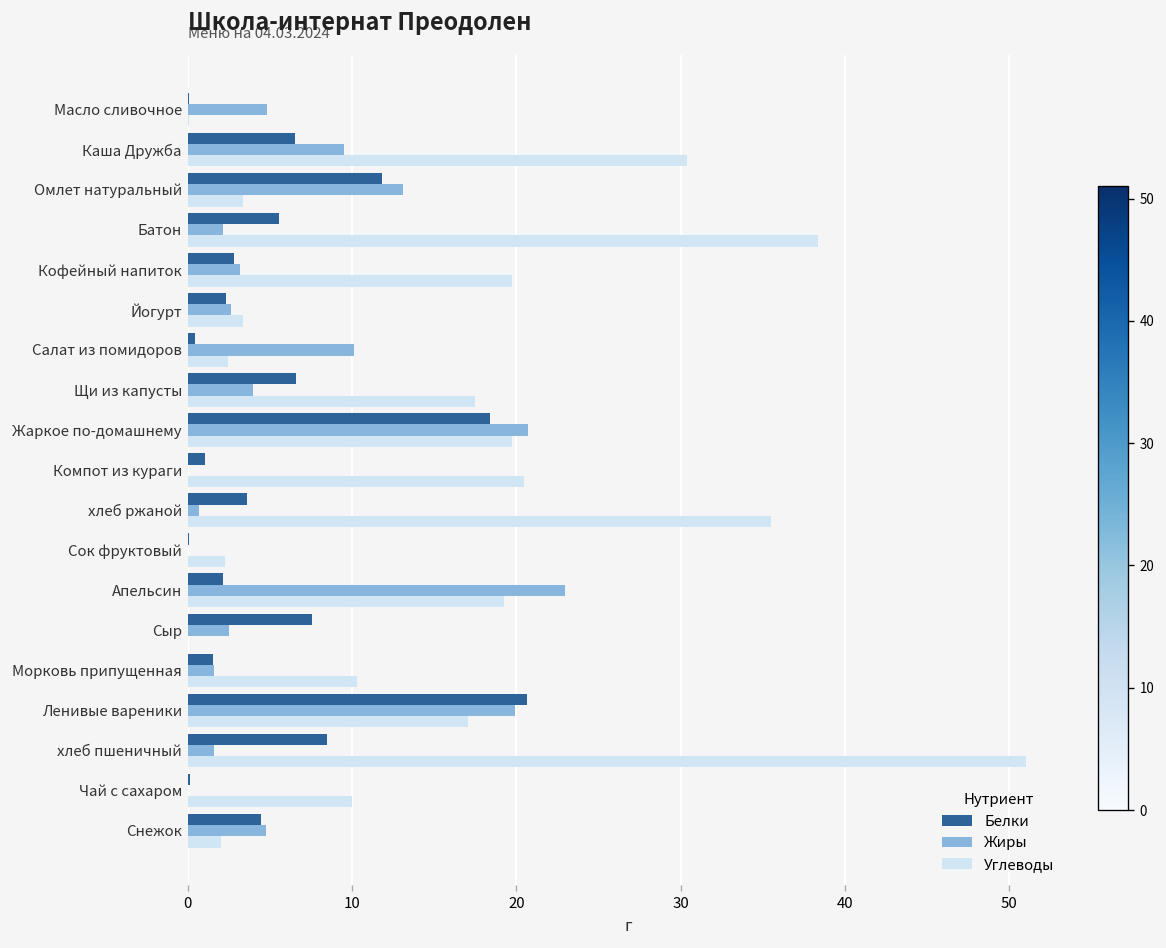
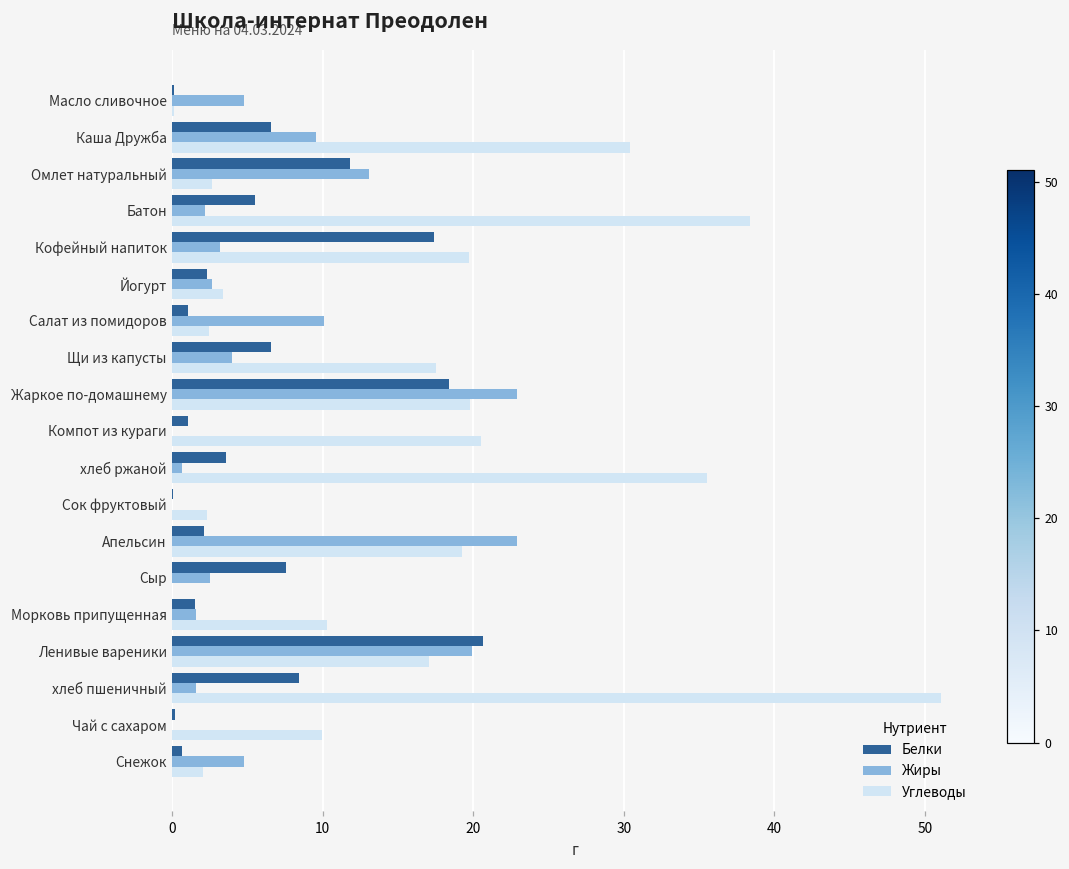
Углеводы, Омлет натуральный: 3.4 -> 2.6
Белки, Кофейный напиток: 2.8 -> 17.4
Белки, Салат из помидоров: 0.5 -> 1.1
Жиры, Жаркое по-домашнему: 20.7 -> 22.9
Белки, Снежок: 4.4 -> 0.6
